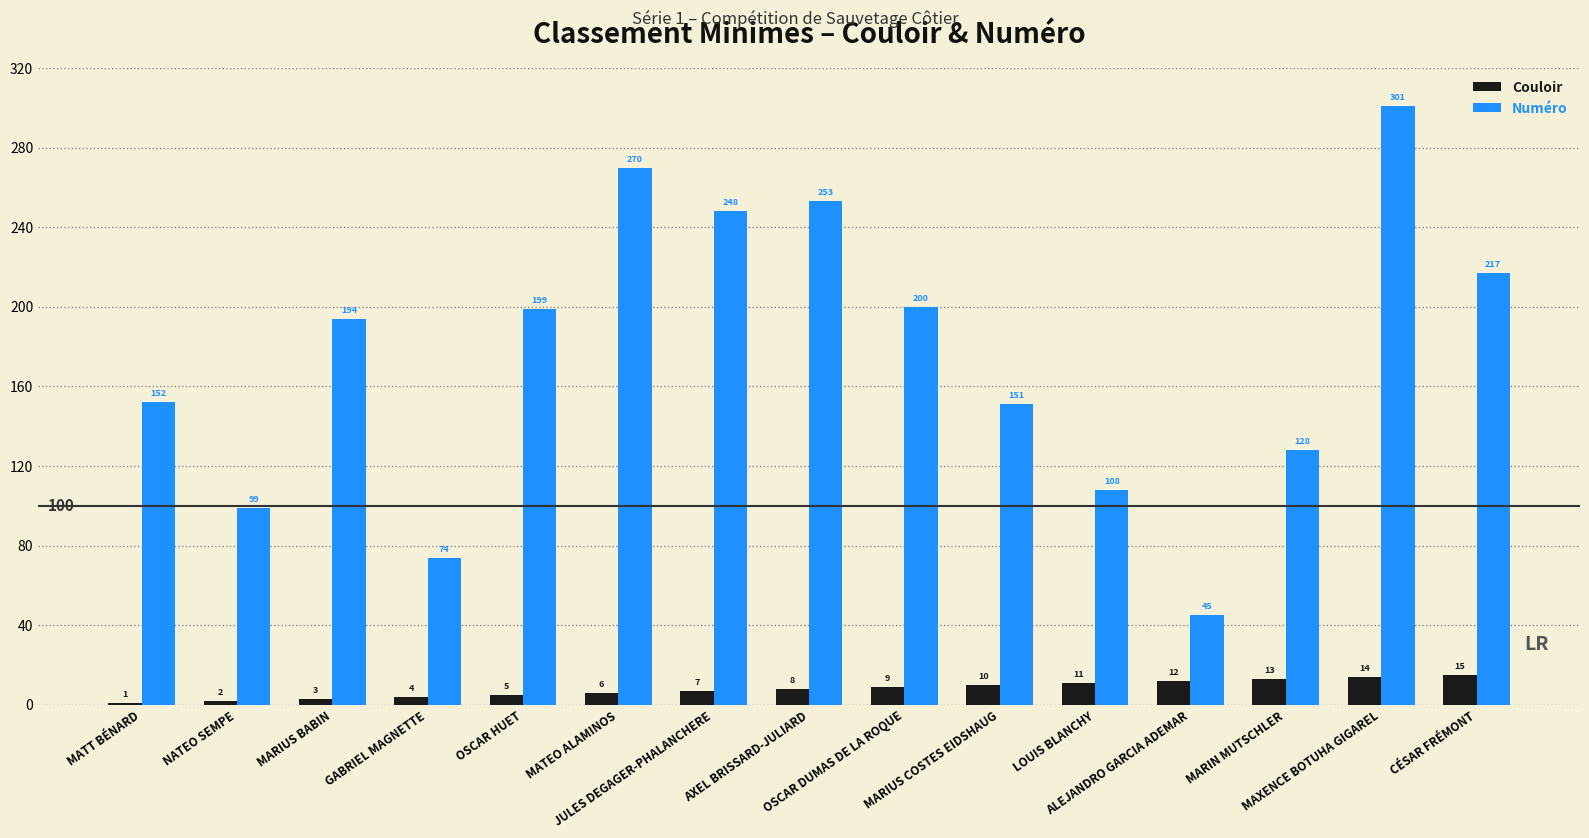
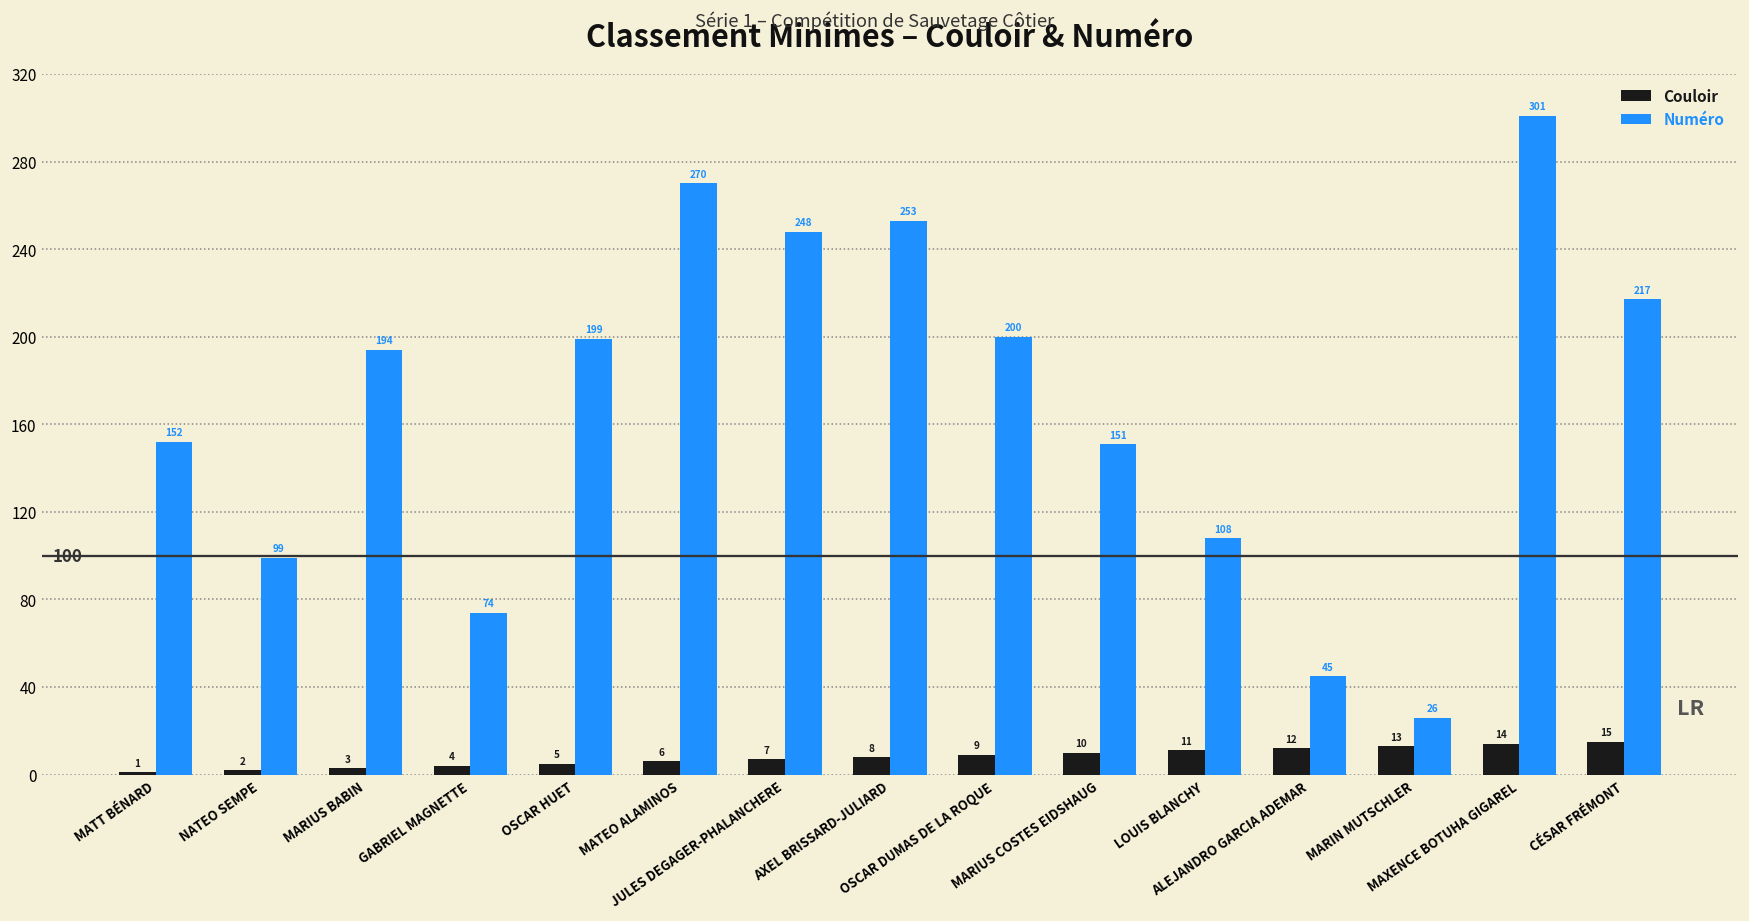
Numéro, MARIN MUTSCHLER: 128 -> 26
